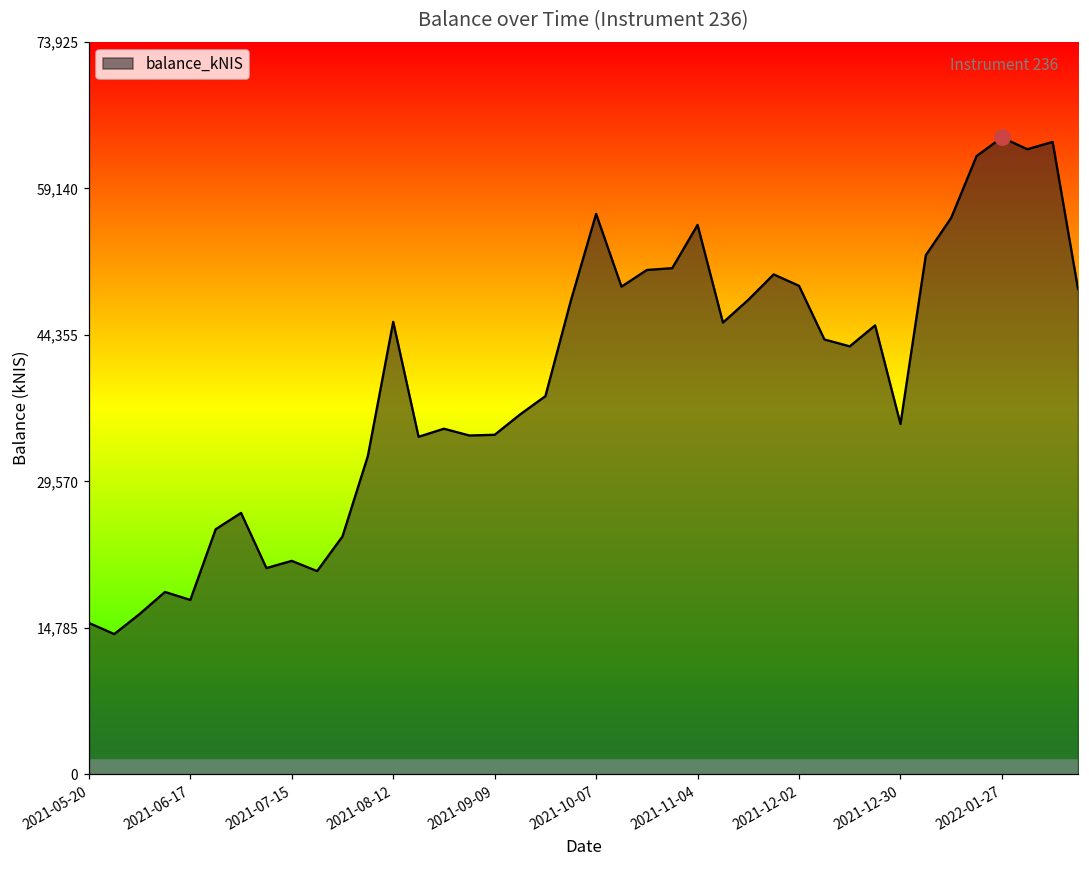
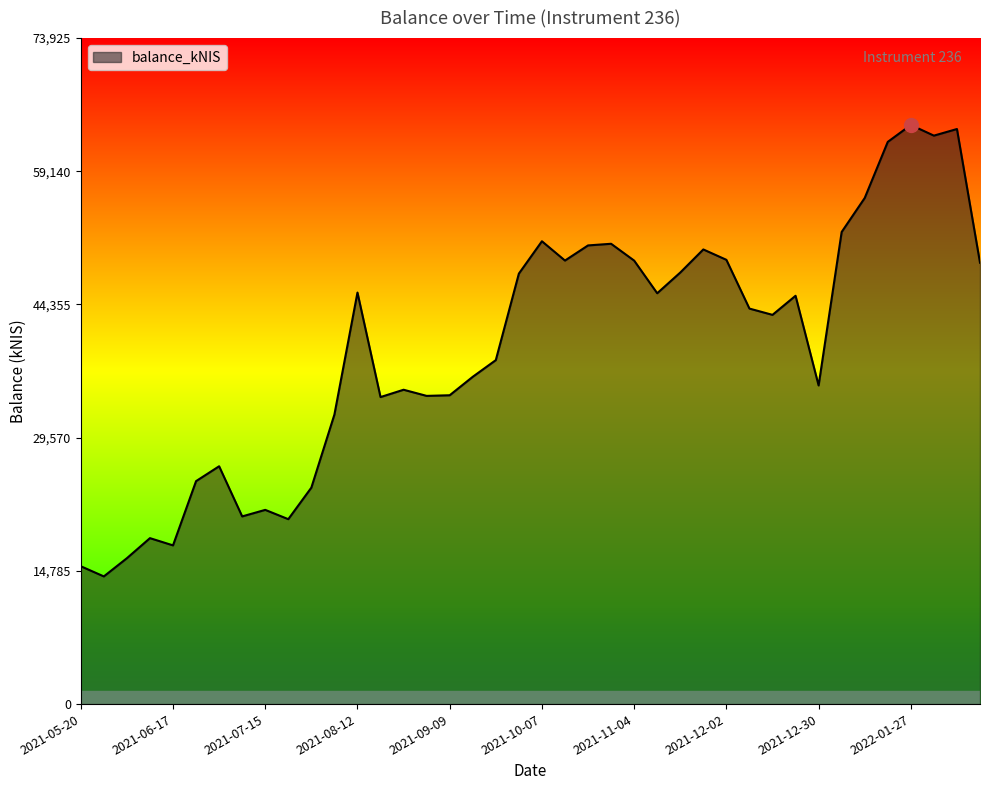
balance_kNIS, 2021-10-07: 57,000 -> 51,000
balance_kNIS, 2021-11-04: 55,000 -> 49,000
